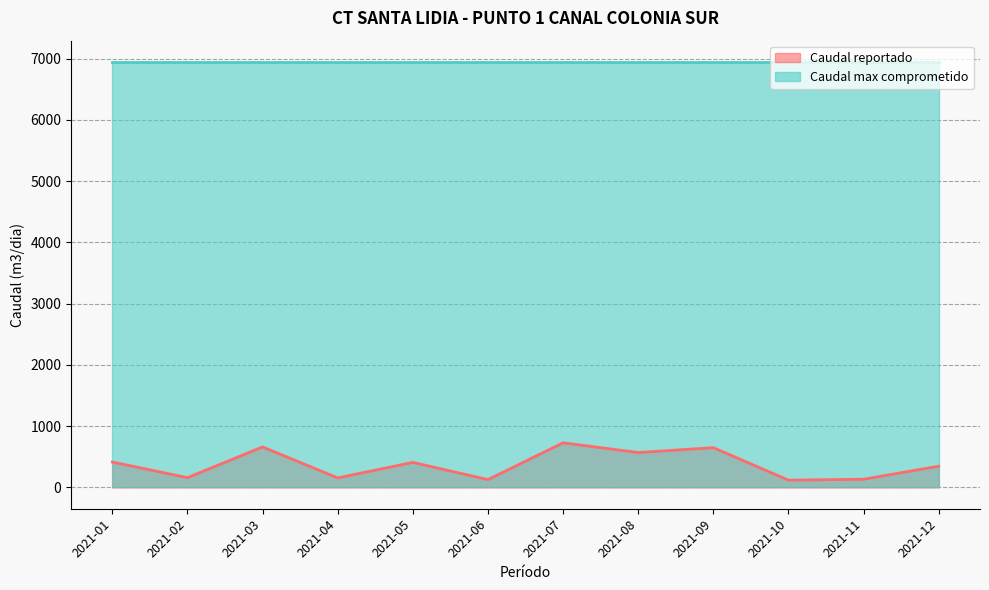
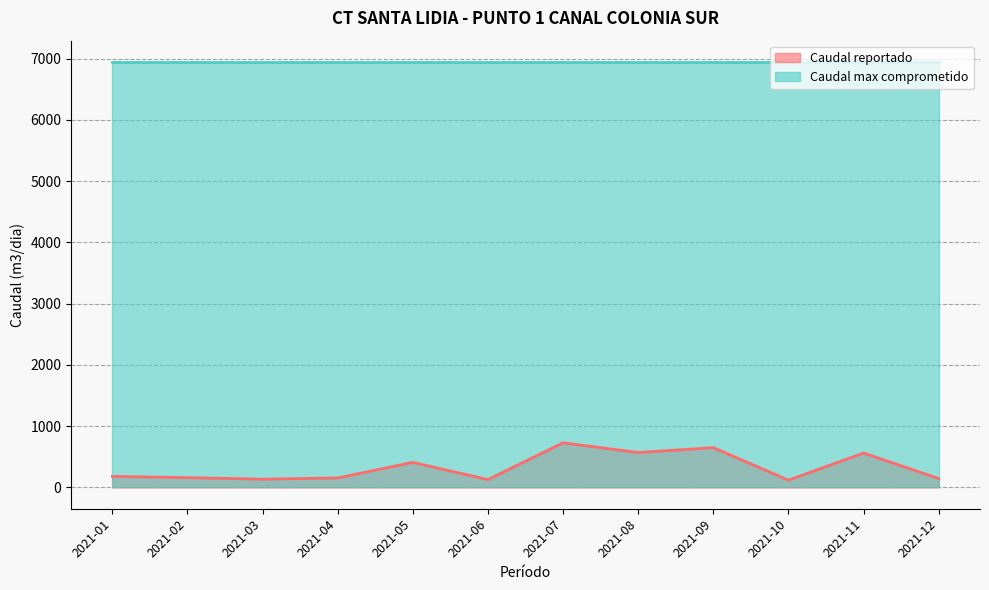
Caudal reportado, 2021-01: 400 -> 200
Caudal reportado, 2021-03: 700 -> 100
Caudal reportado, 2021-11: 100 -> 600
Caudal reportado, 2021-12: 300 -> 100
